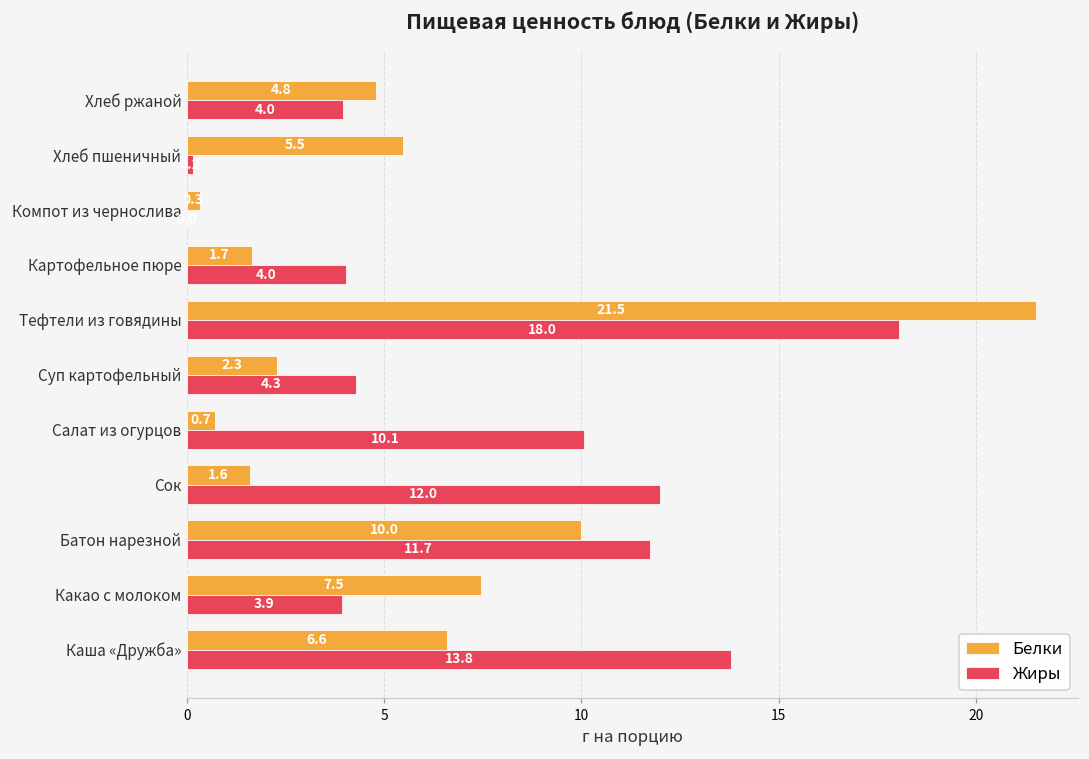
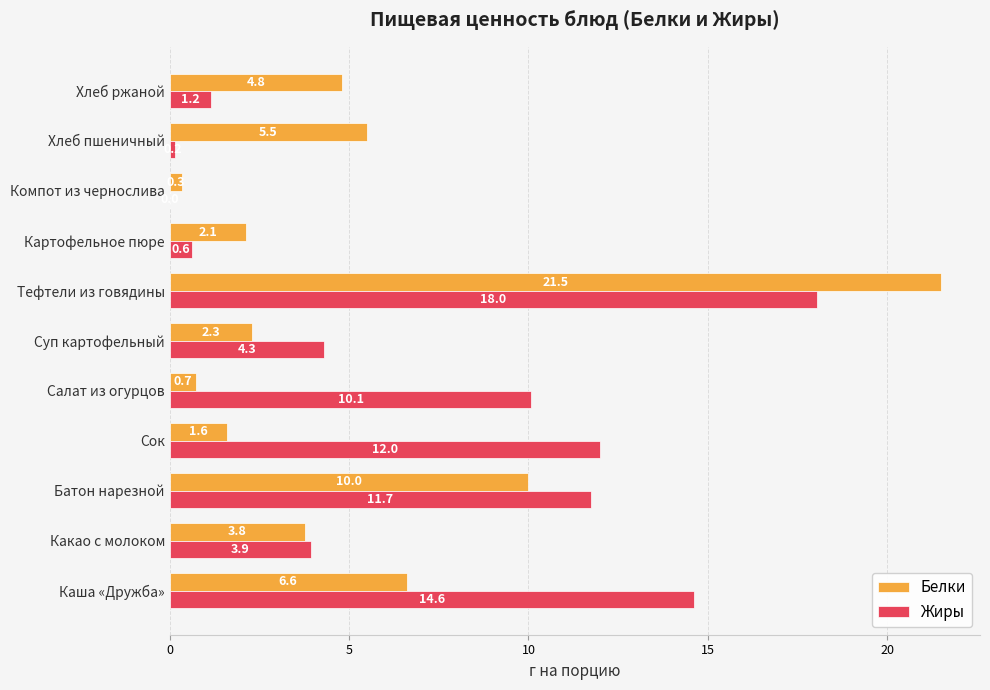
Жиры, Хлеб ржаной: 4.0 -> 1.2
Белки, Картофельное пюре: 1.7 -> 2.1
Жиры, Картофельное пюре: 4.0 -> 0.6
Белки, Какао с молоком: 7.5 -> 3.8
Жиры, Каша «Дружба»: 13.8 -> 14.6
